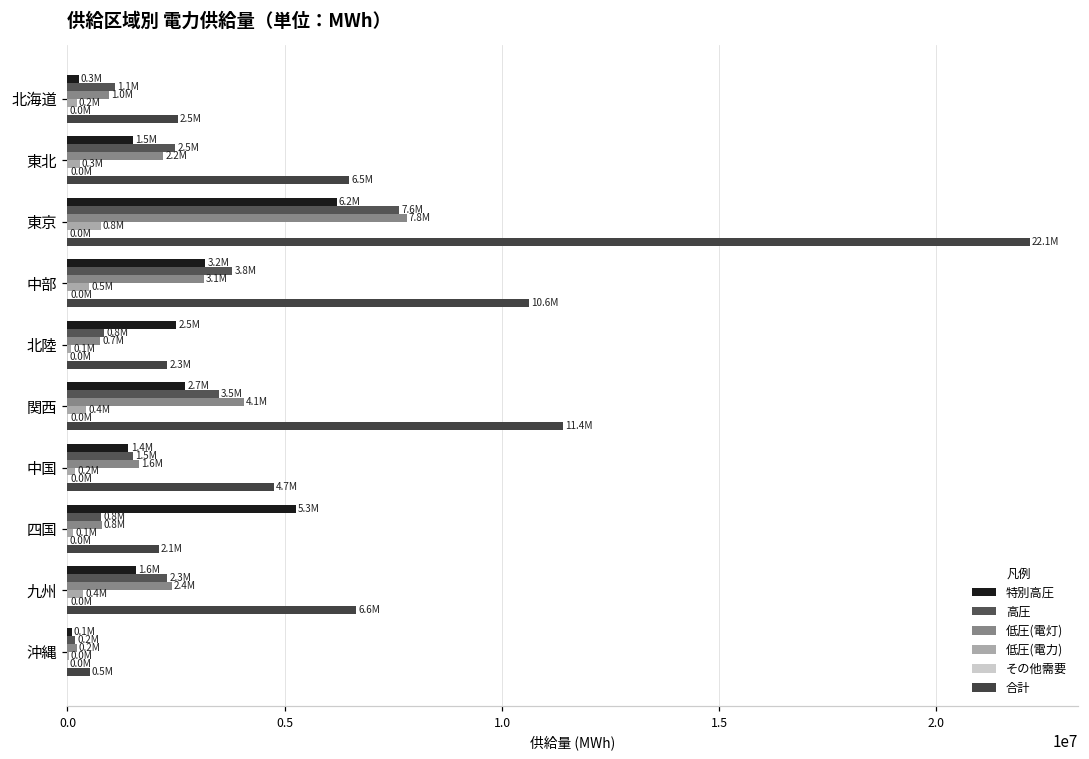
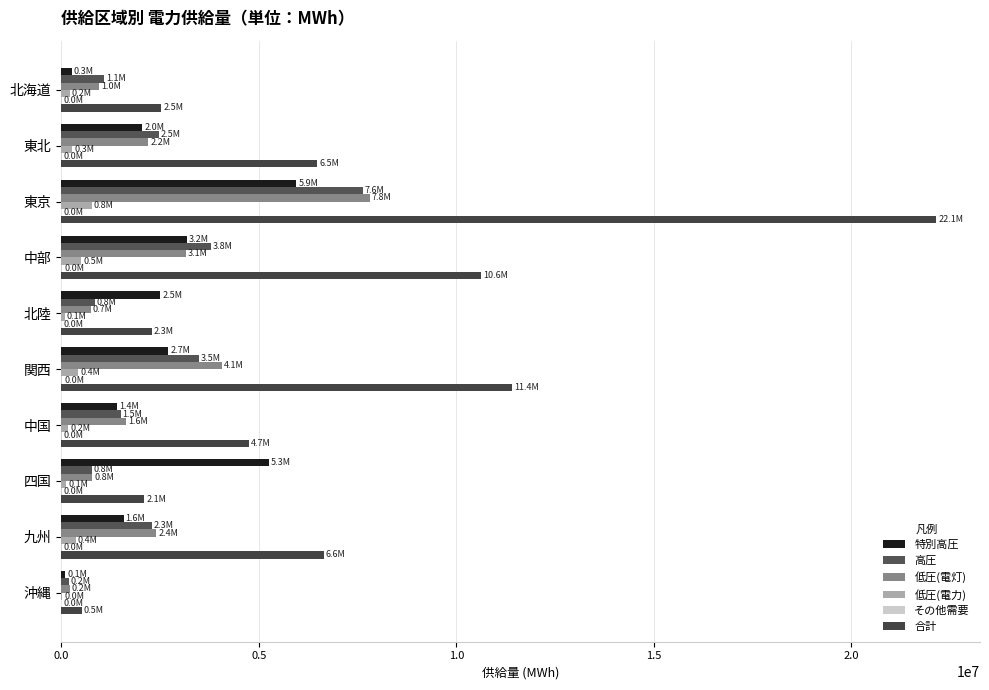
特別高圧, 東北: 1.5M -> 2.0M
特別高圧, 東京: 6.2M -> 5.9M
